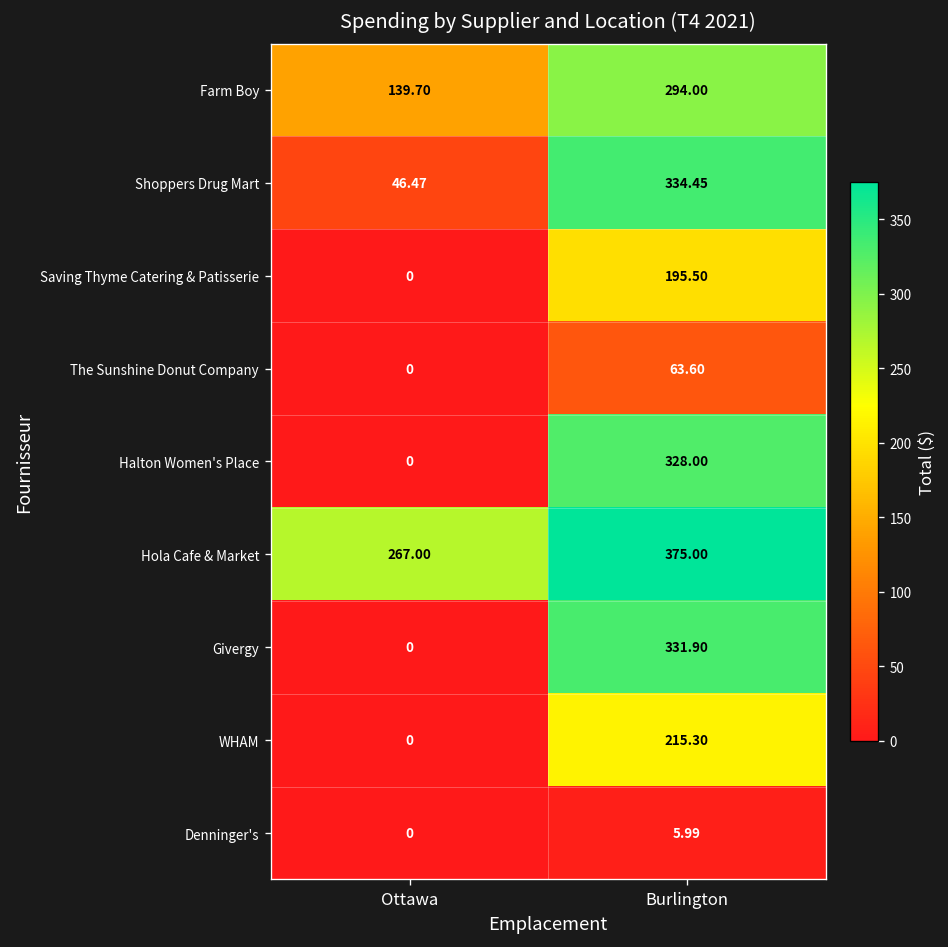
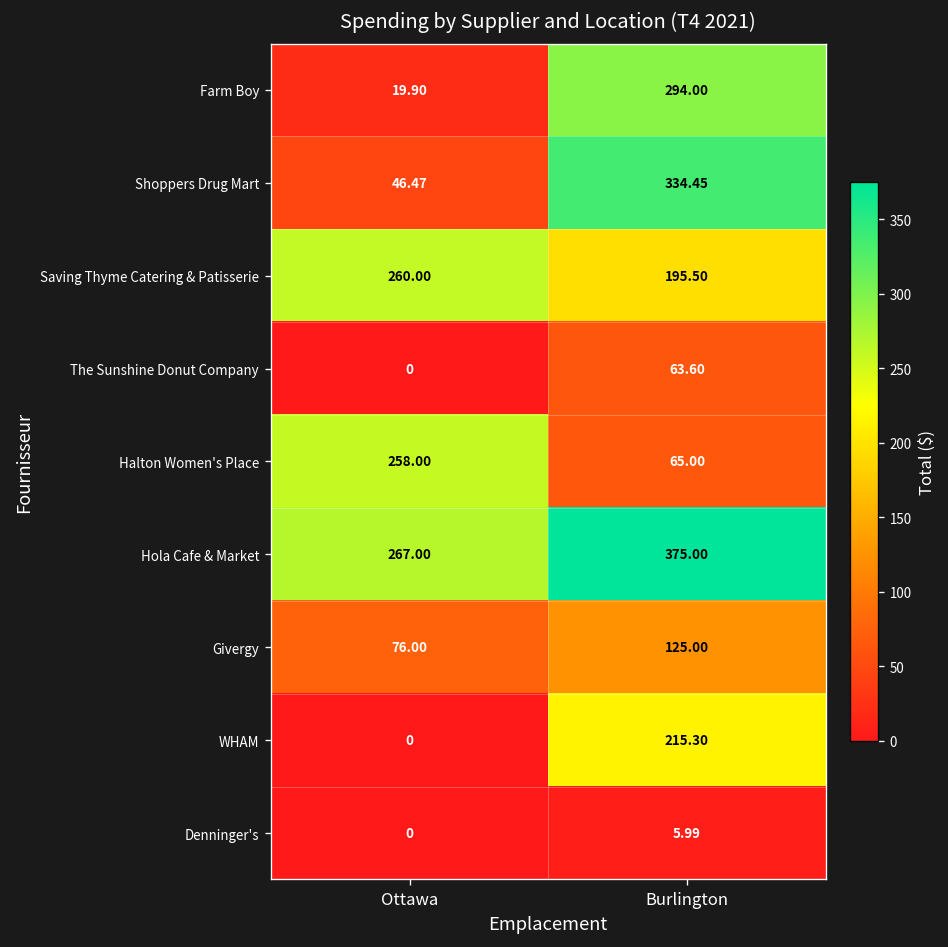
Farm Boy, Ottawa: 139.70 -> 19.90
Saving Thyme Catering & Patisserie, Ottawa: 0 -> 260.00
Halton Women's Place, Ottawa: 0 -> 258.00
Halton Women's Place, Burlington: 328.00 -> 65.00
Givergy, Ottawa: 0 -> 76.00
Givergy, Burlington: 331.90 -> 125.00
